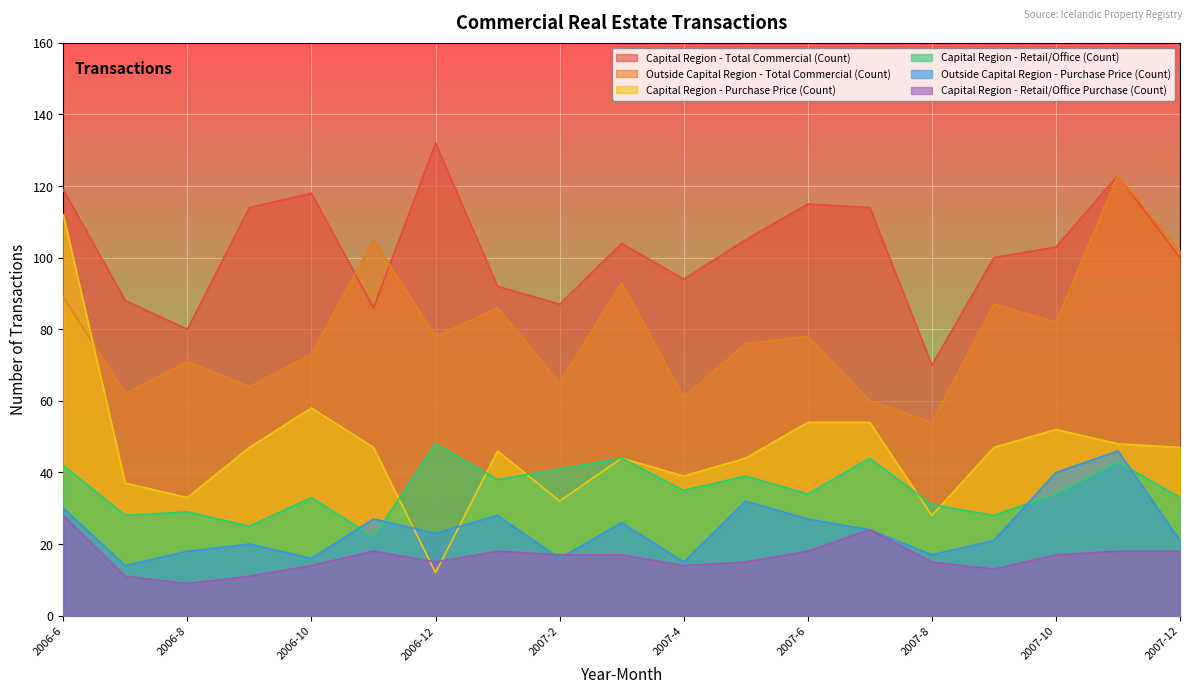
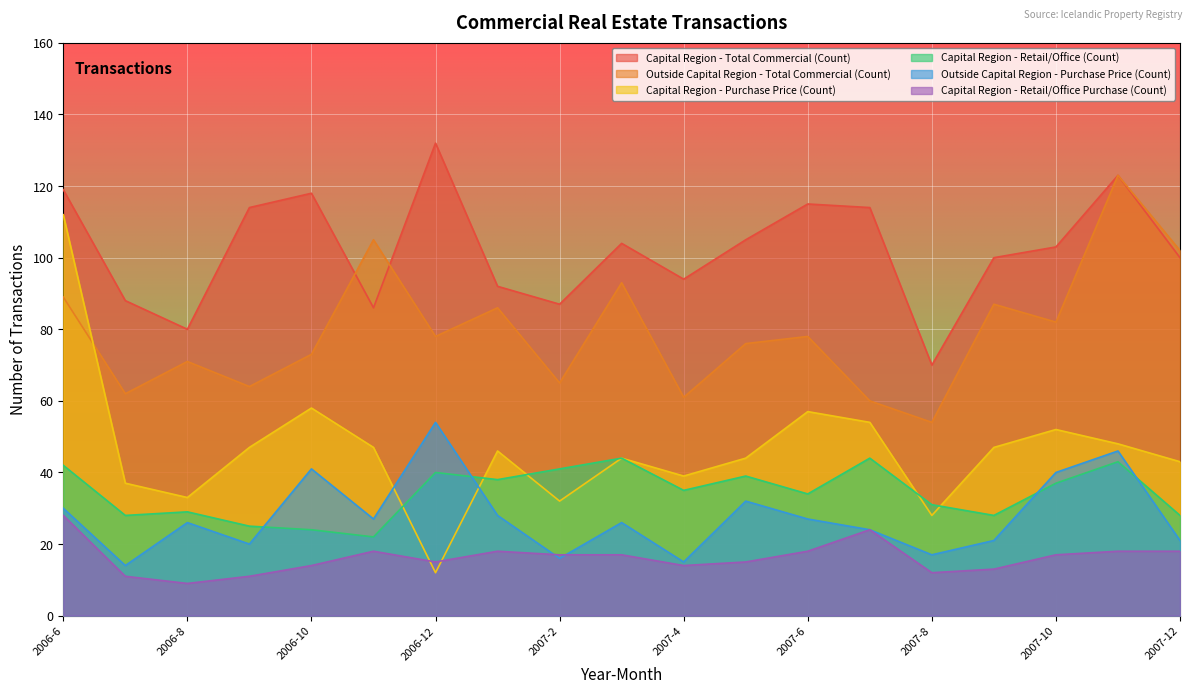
Outside Capital Region - Purchase Price (Count), 2006-8: 18 -> 26
Capital Region - Retail/Office (Count), 2006-10: 33 -> 24
Outside Capital Region - Purchase Price (Count), 2006-10: 16 -> 41
Capital Region - Retail/Office (Count), 2006-12: 48 -> 40
Outside Capital Region - Purchase Price (Count), 2006-12: 23 -> 54
Capital Region - Purchase Price (Count), 2007-6: 54 -> 57
Capital Region - Retail/Office Purchase (Count), 2007-8: 15 -> 12
Capital Region - Retail/Office (Count), 2007-10: 34 -> 37
Capital Region - Purchase Price (Count), 2007-12: 47 -> 43
Capital Region - Retail/Office (Count), 2007-12: 33 -> 28
